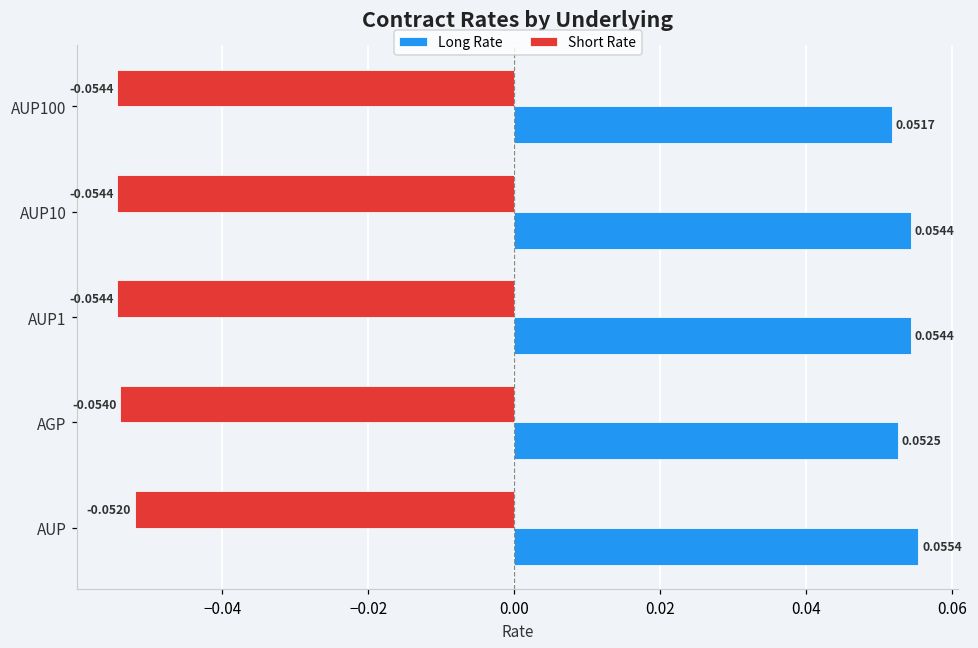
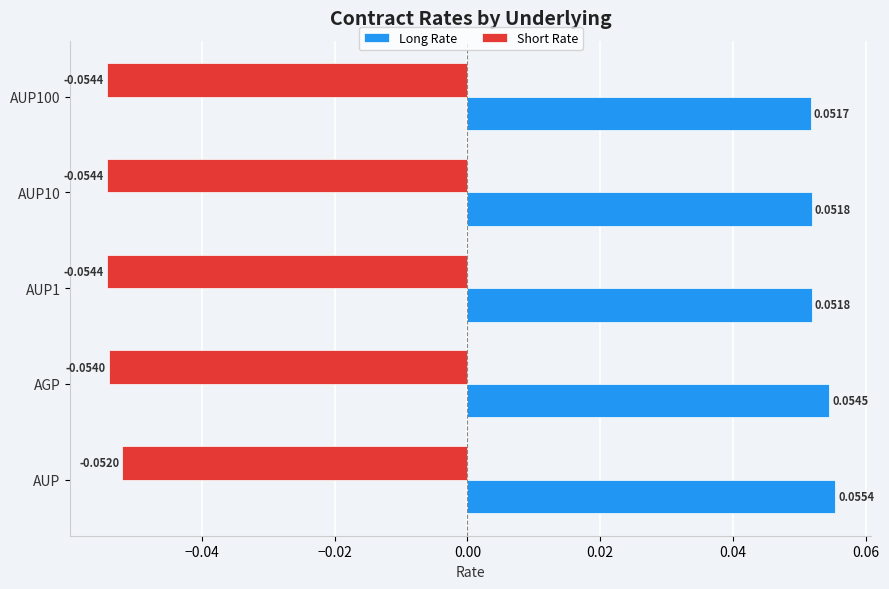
Long Rate, AUP10: 0.0544 -> 0.0518
Long Rate, AUP1: 0.0544 -> 0.0518
Long Rate, AGP: 0.0525 -> 0.0545
